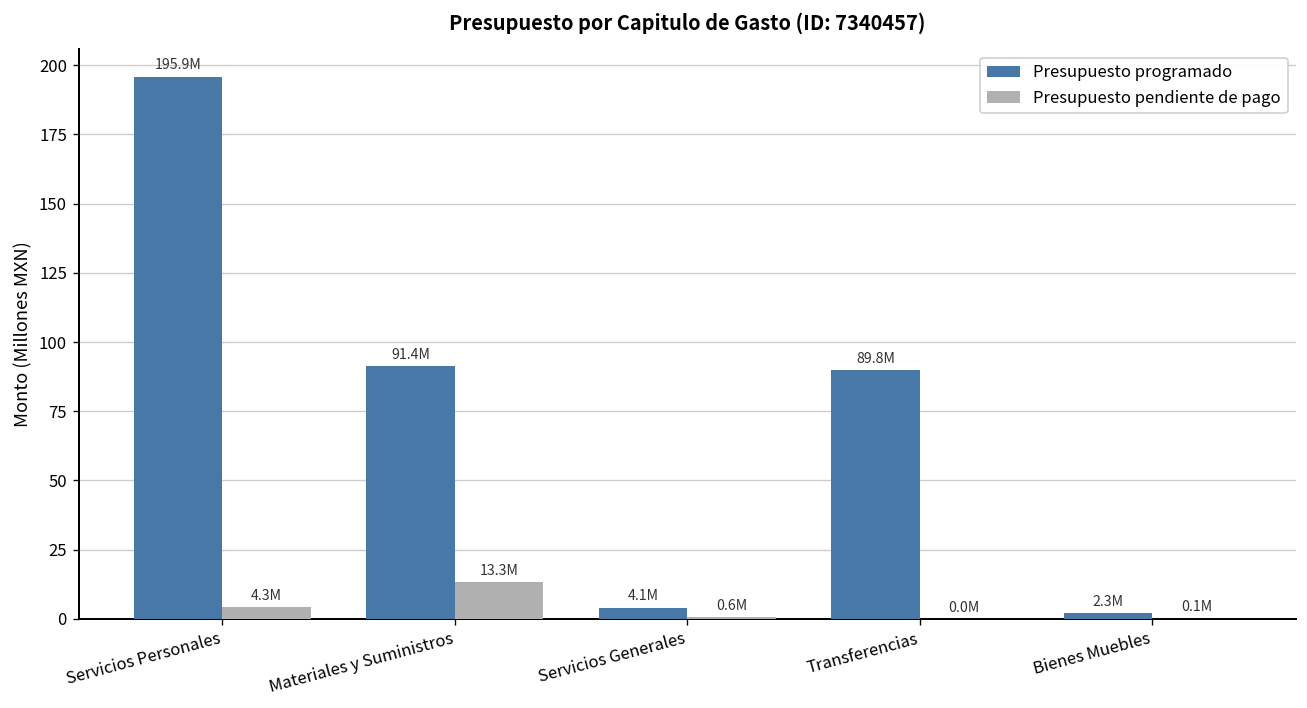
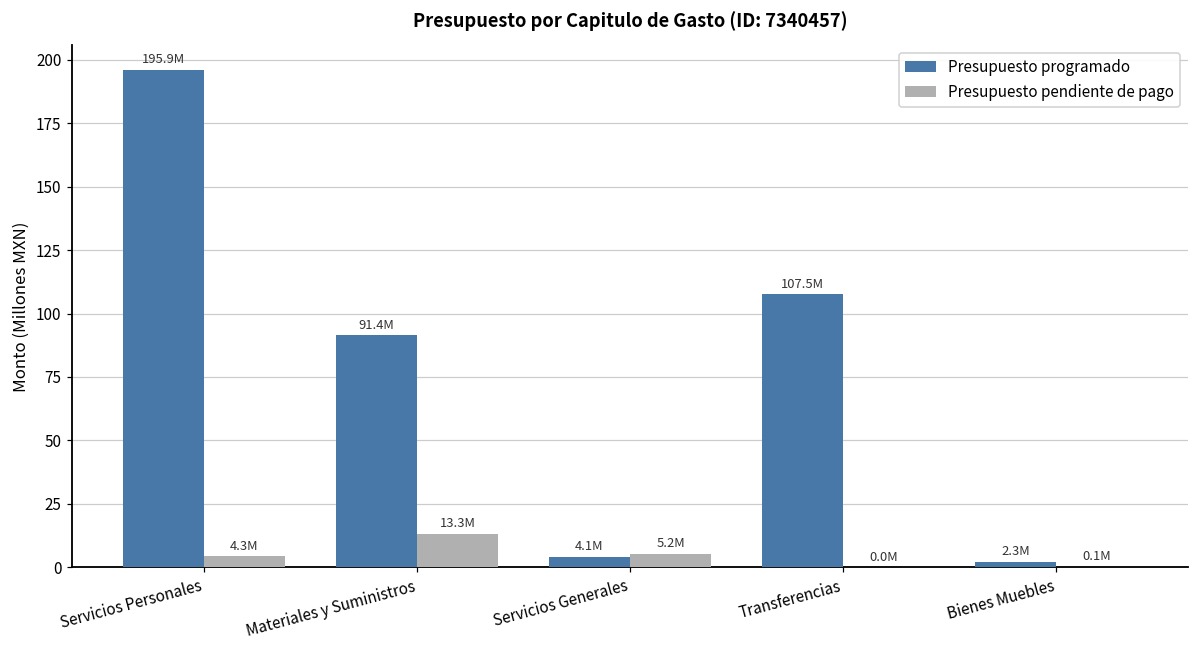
Presupuesto pendiente de pago, Servicios Generales: 0.6M -> 5.2M
Presupuesto programado, Transferencias: 89.8M -> 107.5M
